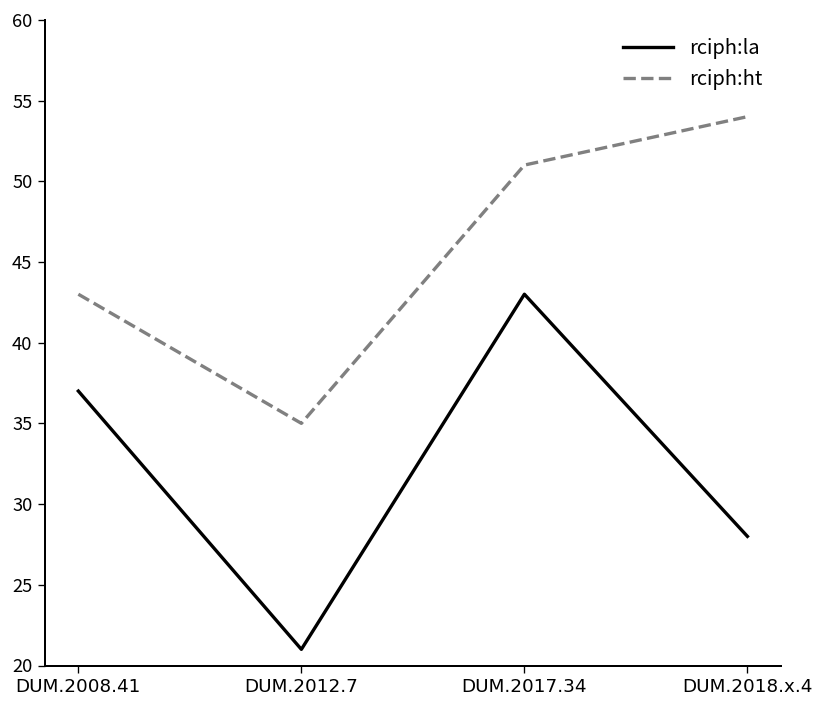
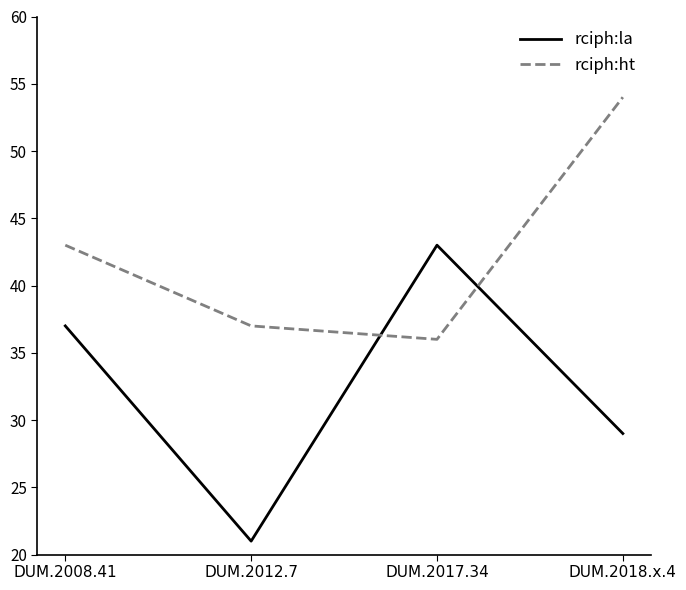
rciph:ht, DUM.2012.7: 35 -> 37
rciph:ht, DUM.2017.34: 51 -> 36
rciph:la, DUM.2018.x.4: 28 -> 29
